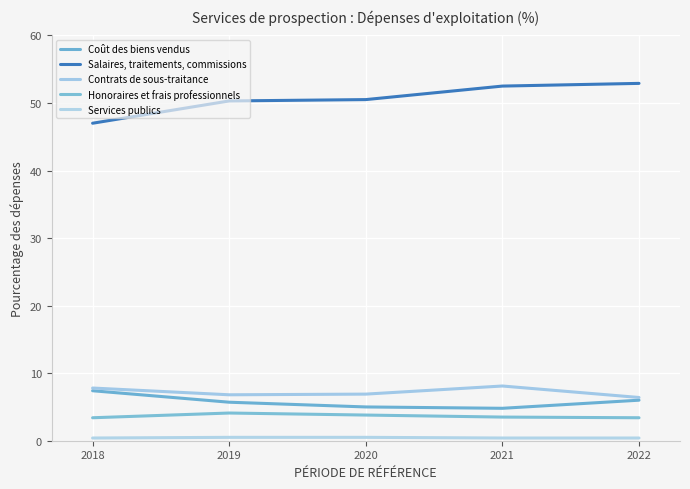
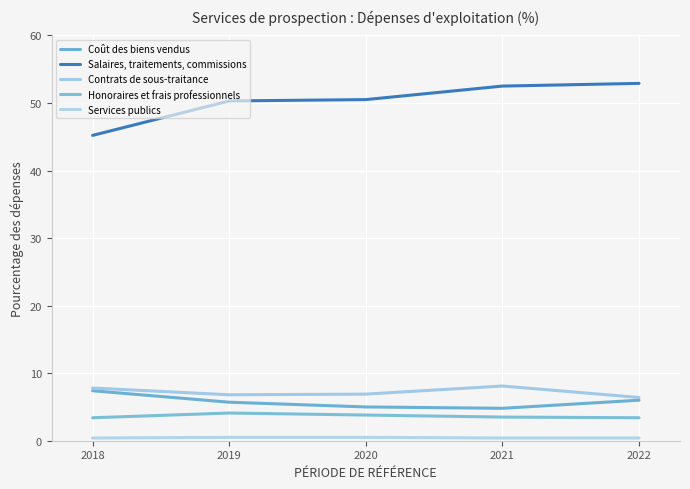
Salaires, traitements, commissions, 2018: 47 -> 45
